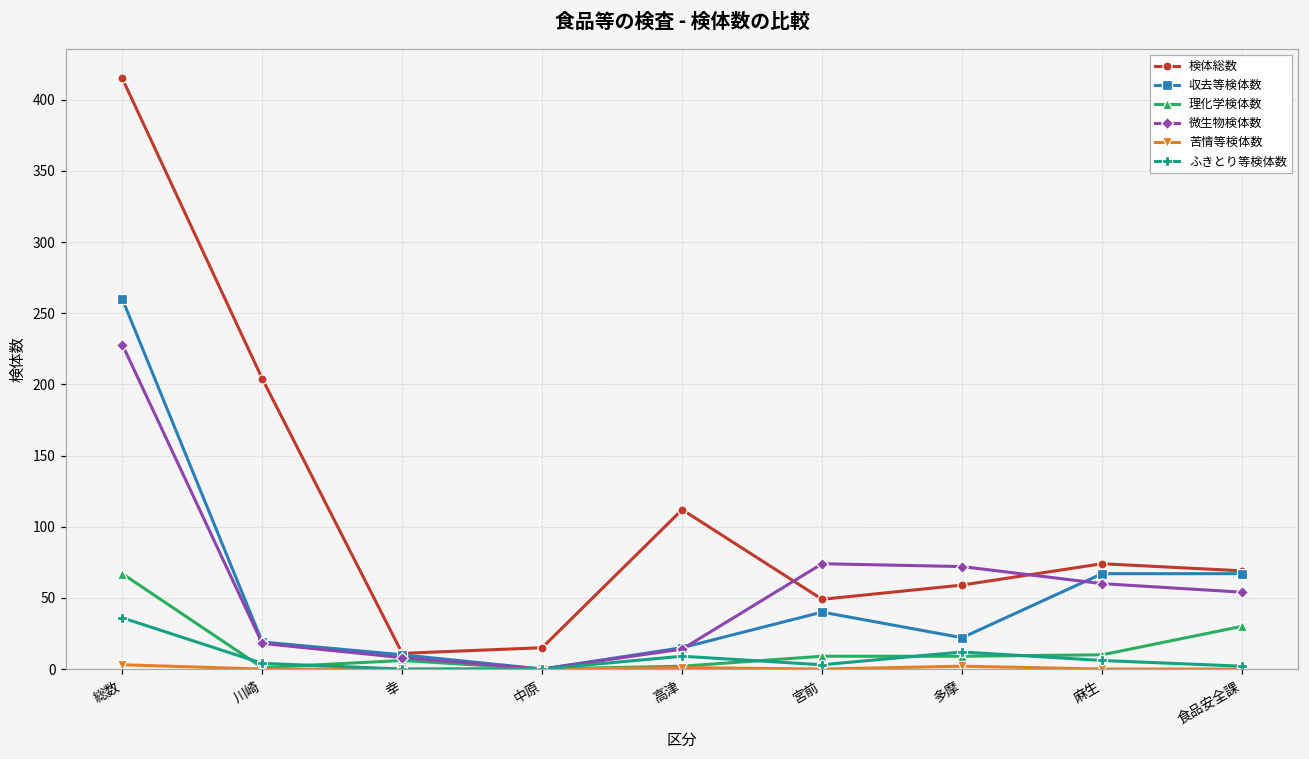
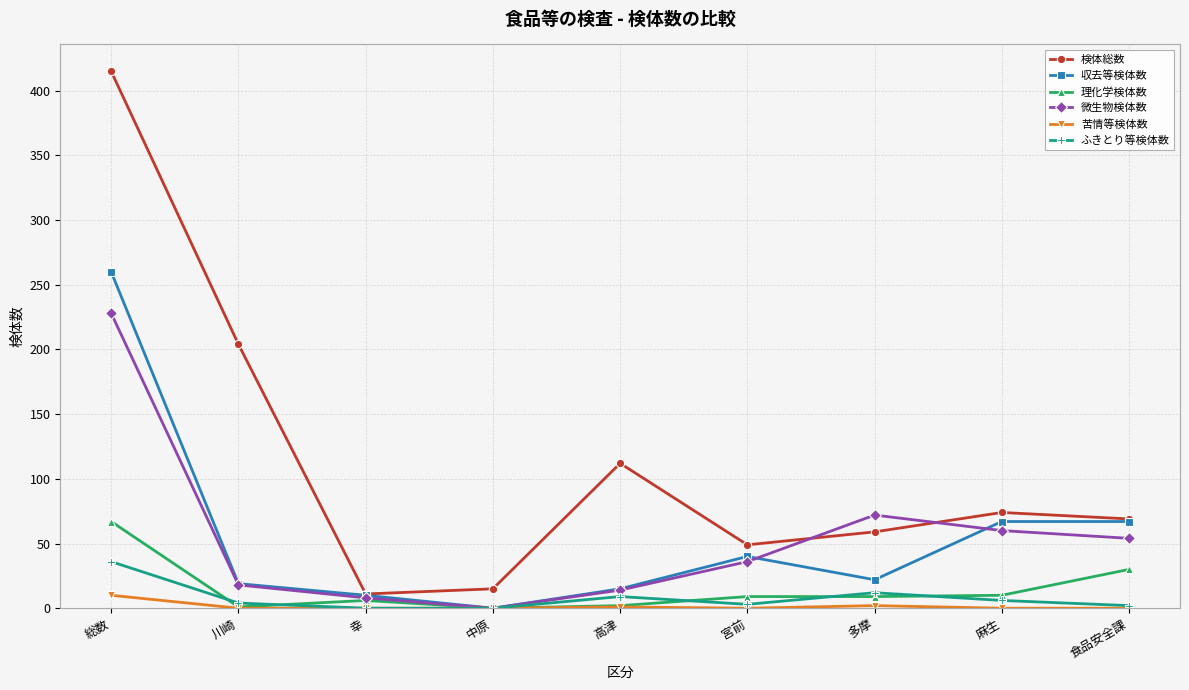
苦情等検体数, 総数: 3 -> 10
微生物検体数, 宮前: 74 -> 36
